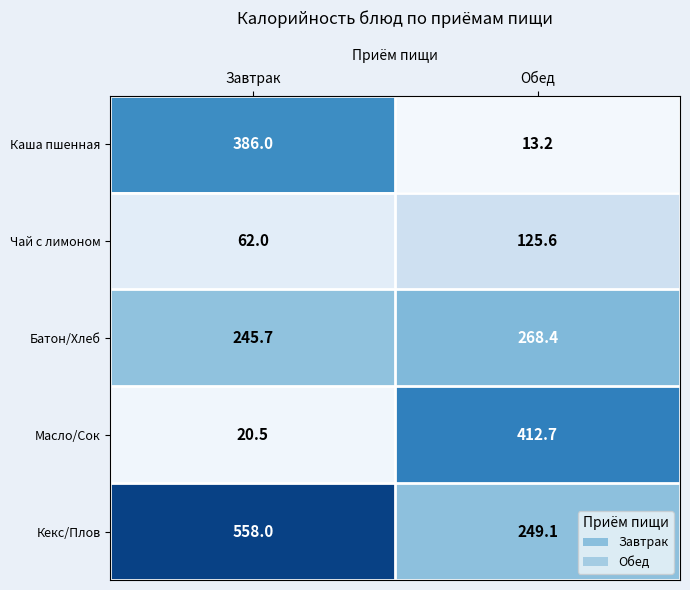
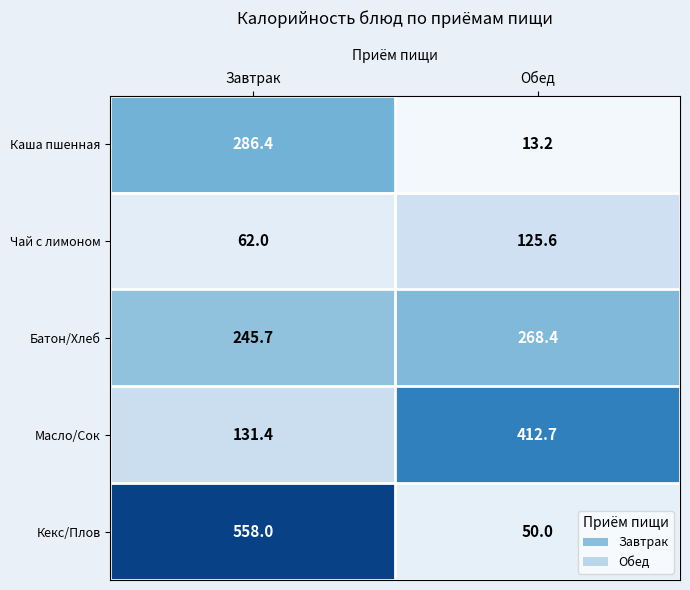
Каша пшенная, Завтрак: 386.0 -> 286.4
Масло/Сок, Завтрак: 20.5 -> 131.4
Кекс/Плов, Обед: 249.1 -> 50.0
